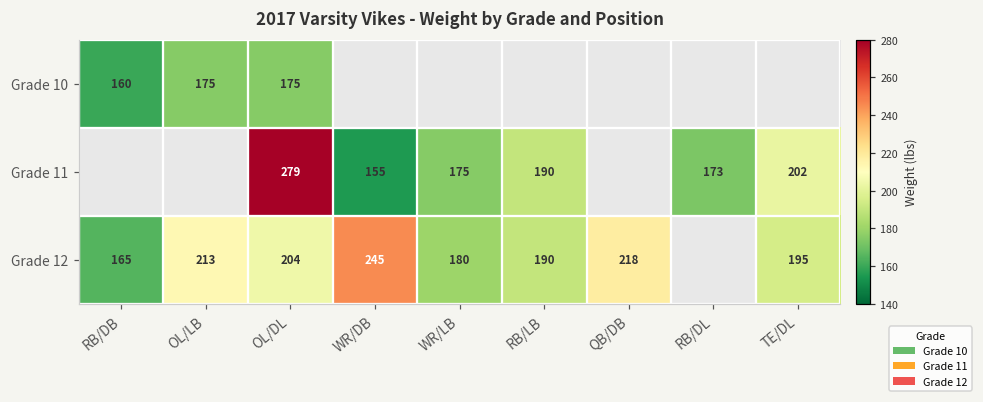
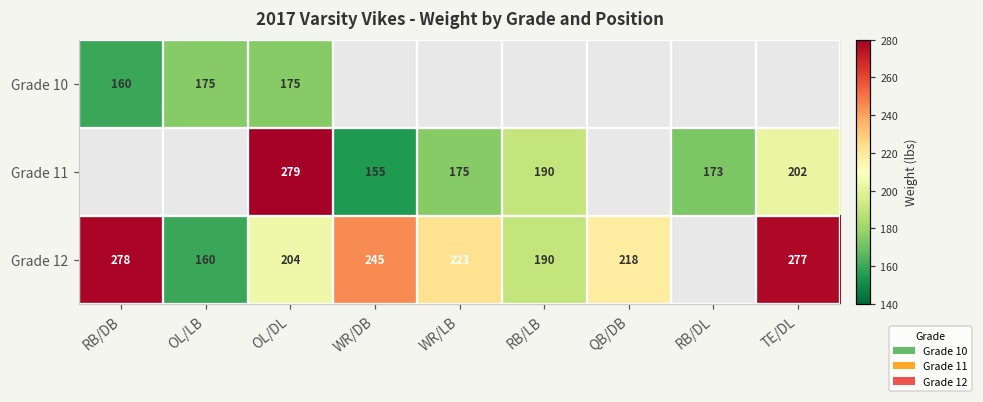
Grade 12, RB/DB: 165 -> 278
Grade 12, OL/LB: 213 -> 160
Grade 12, WR/LB: 180 -> 223
Grade 12, TE/DL: 195 -> 277
